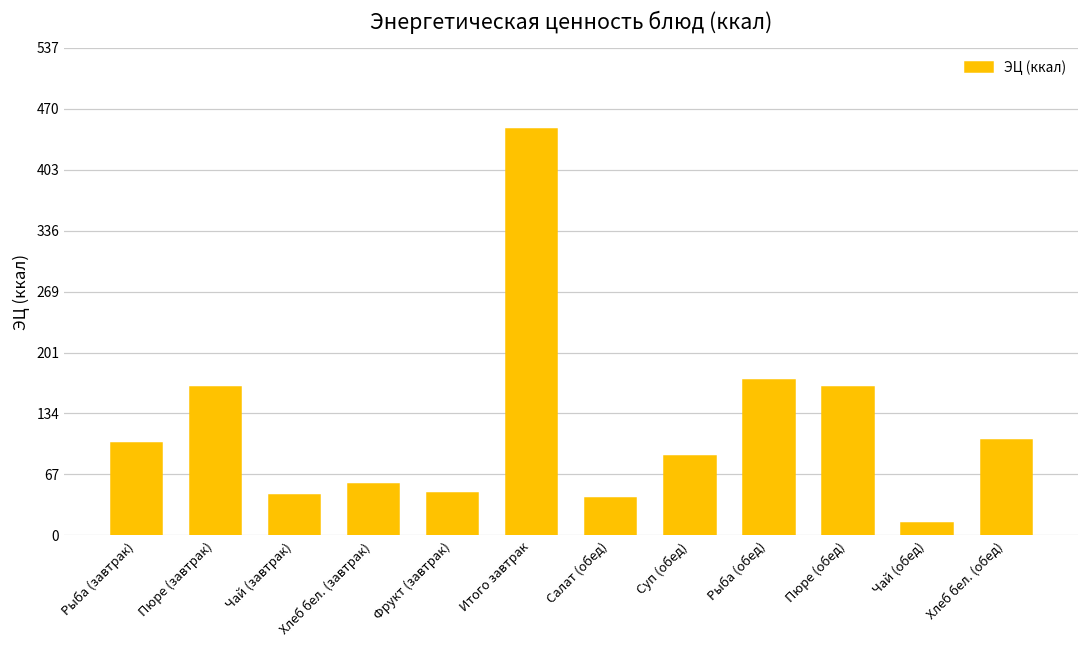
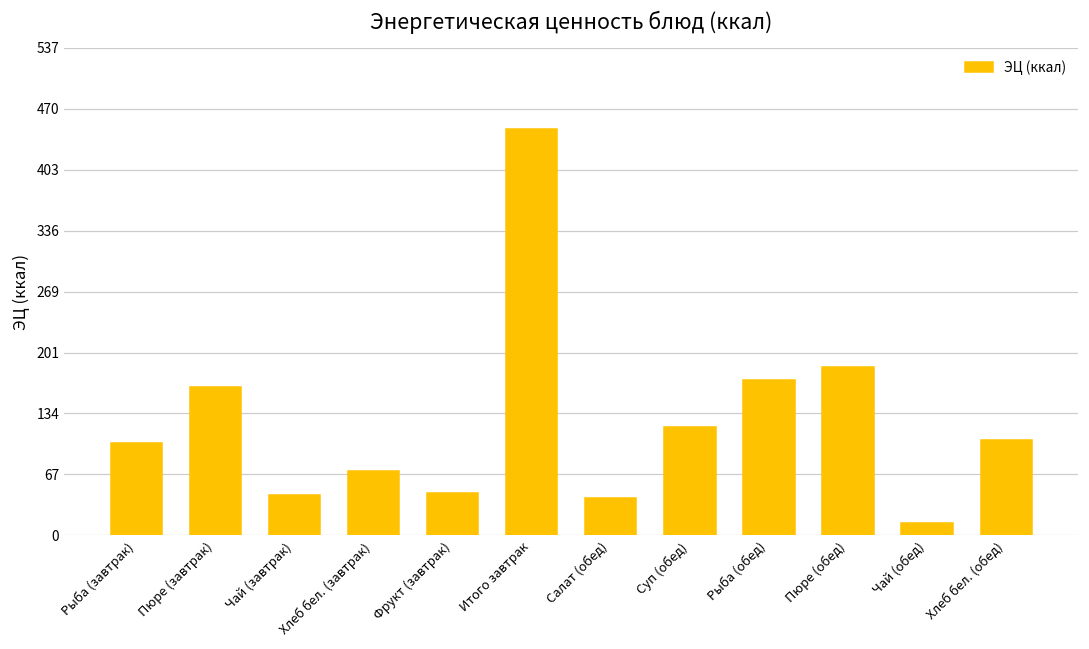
Хлеб бел. (завтрак): 60 -> 70
Суп (обед): 90 -> 120
Пюре (обед): 160 -> 190
